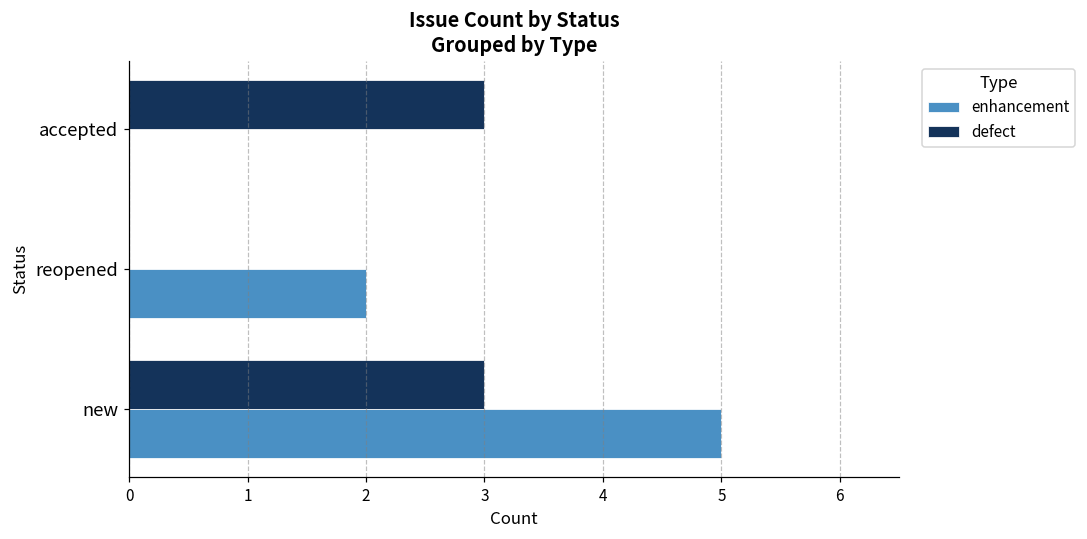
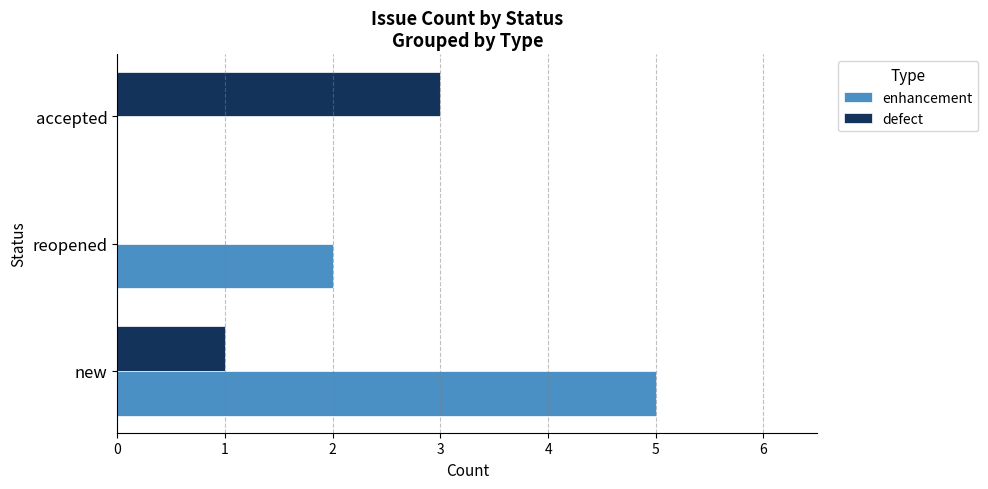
defect, new: 3 -> 1
